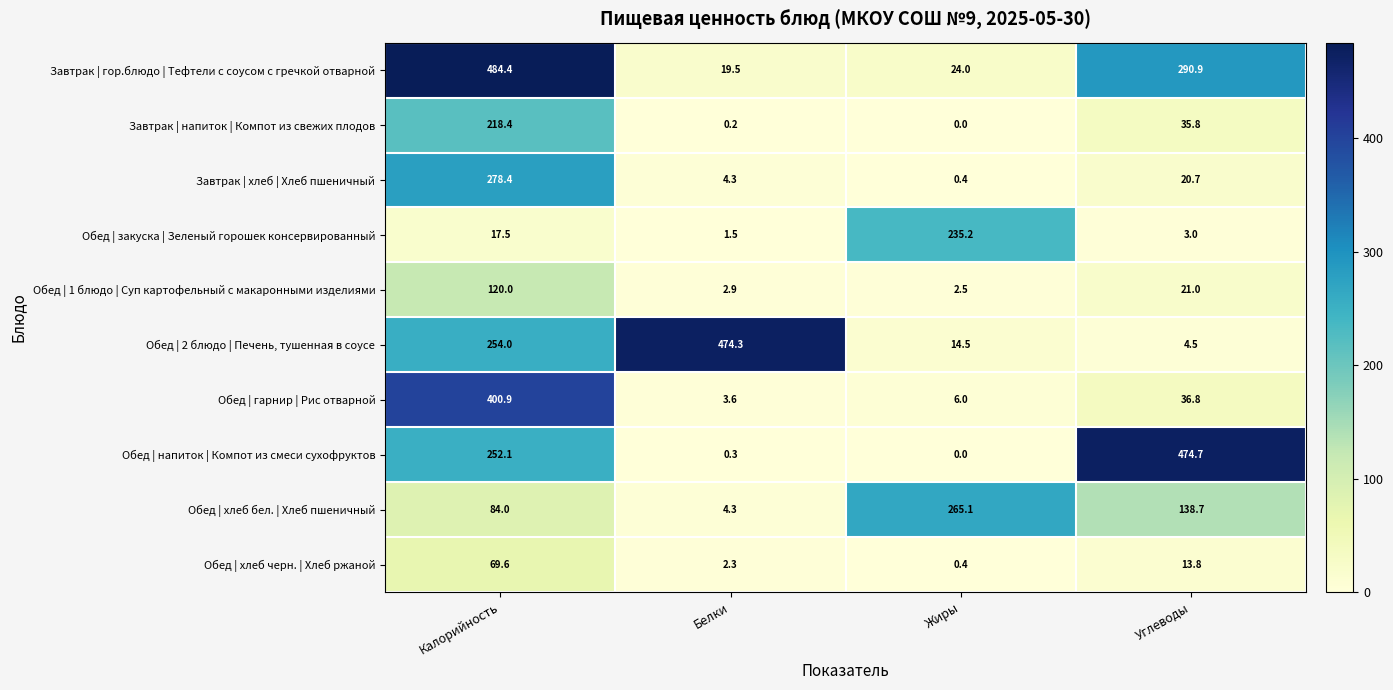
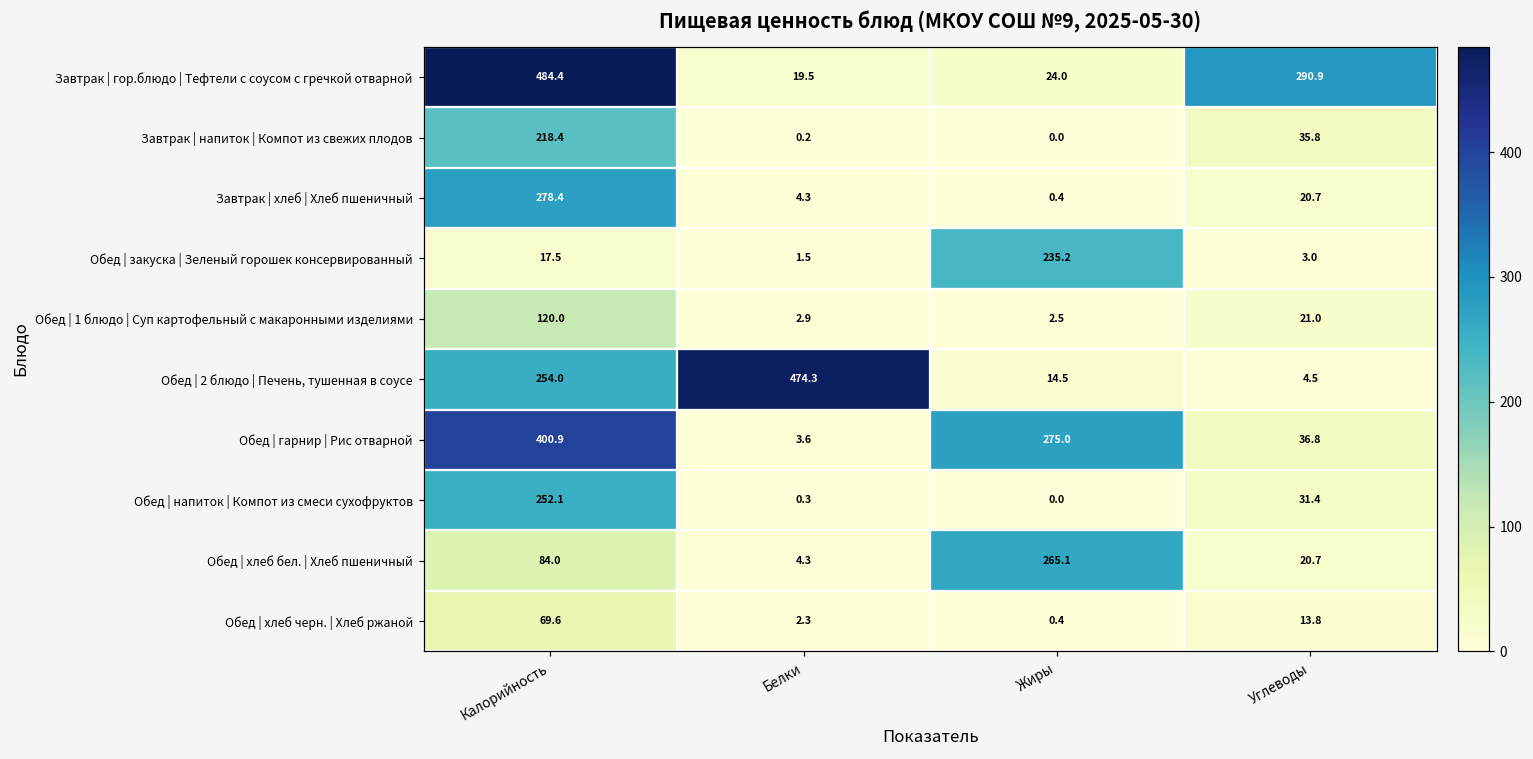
Обед | гарнир | Рис отварной, Жиры: 6.0 -> 275.0
Обед | напиток | Компот из смеси сухофруктов, Углеводы: 474.7 -> 31.4
Обед | хлеб бел. | Хлеб пшеничный, Углеводы: 138.7 -> 20.7
